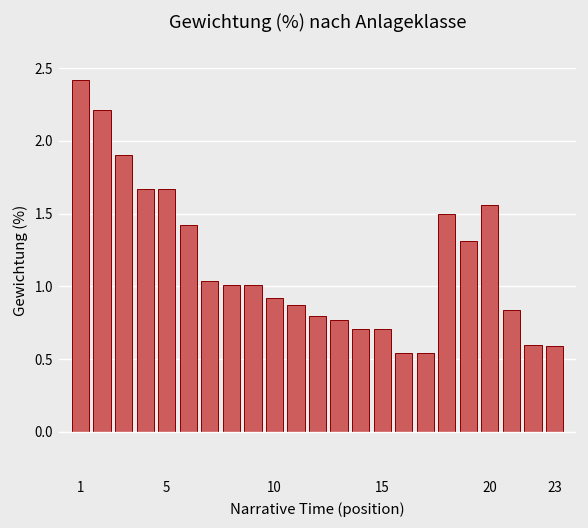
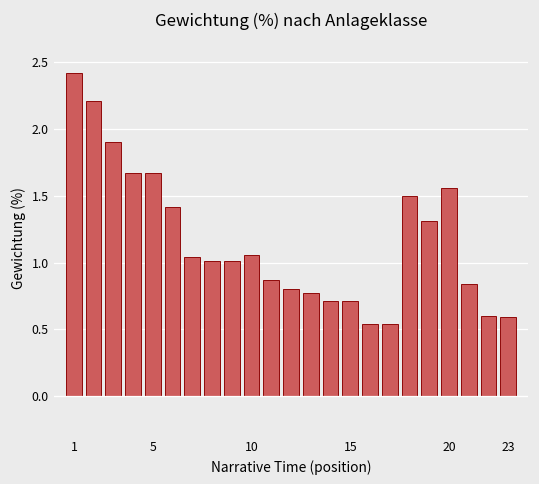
10: 0.92 -> 1.06
